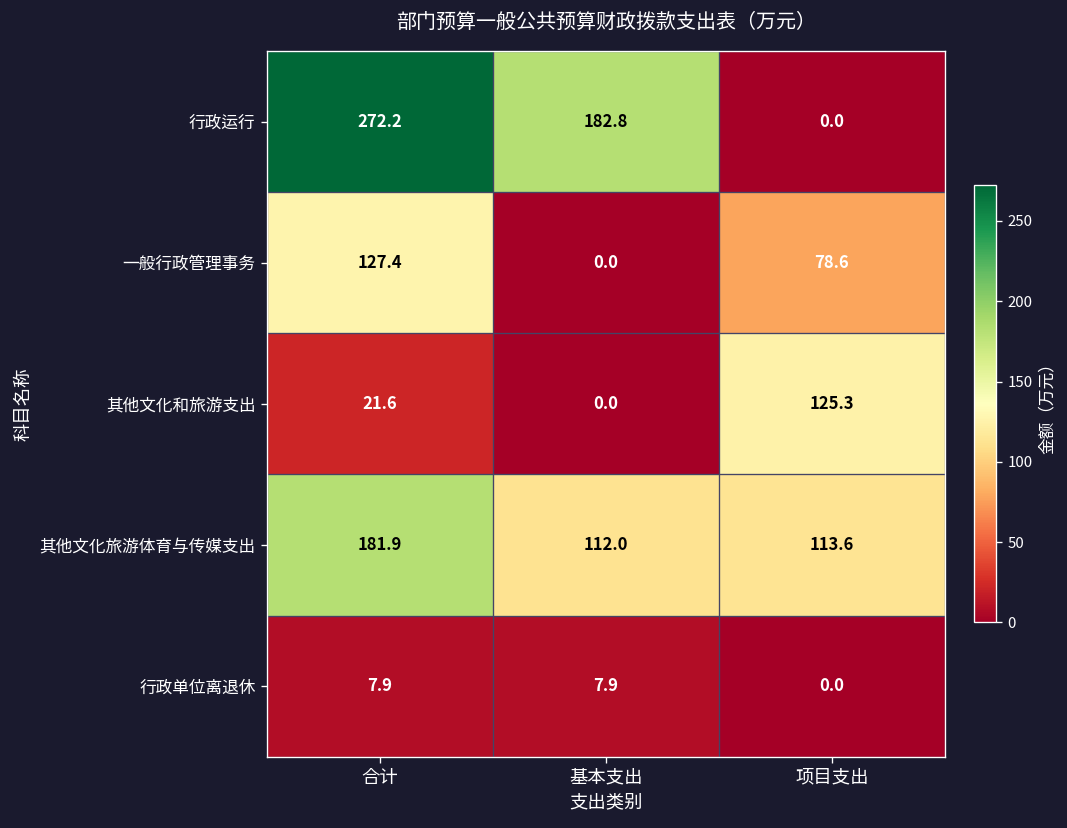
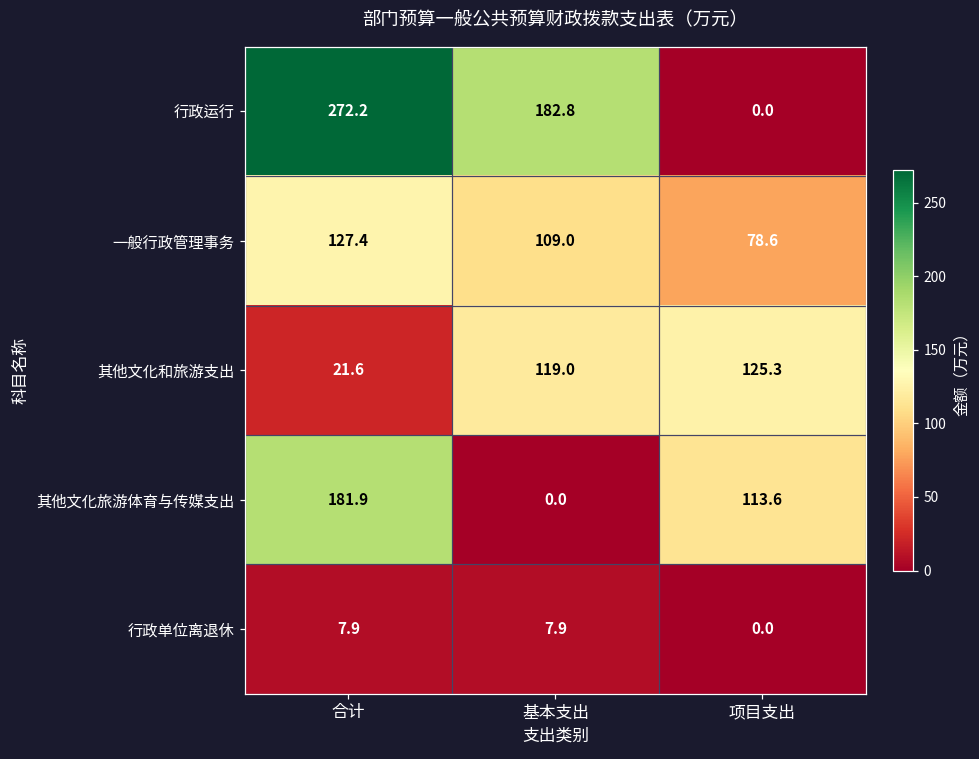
一般行政管理事务, 基本支出: 0.0 -> 109.0
其他文化和旅游支出, 基本支出: 0.0 -> 119.0
其他文化旅游体育与传媒支出, 基本支出: 112.0 -> 0.0
